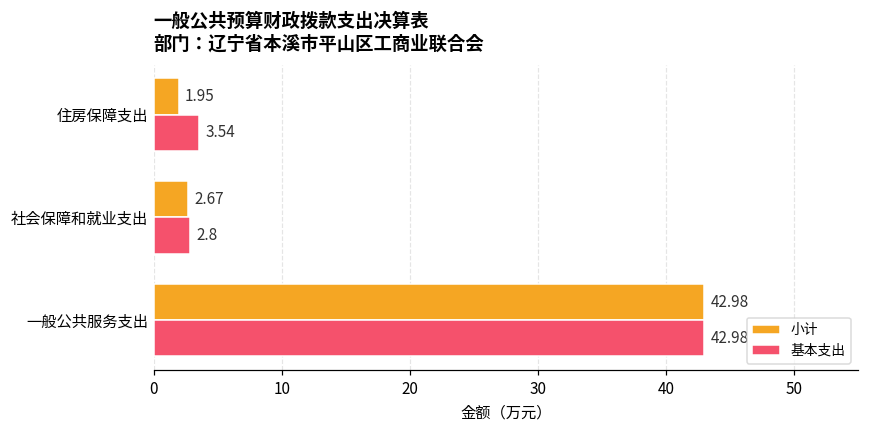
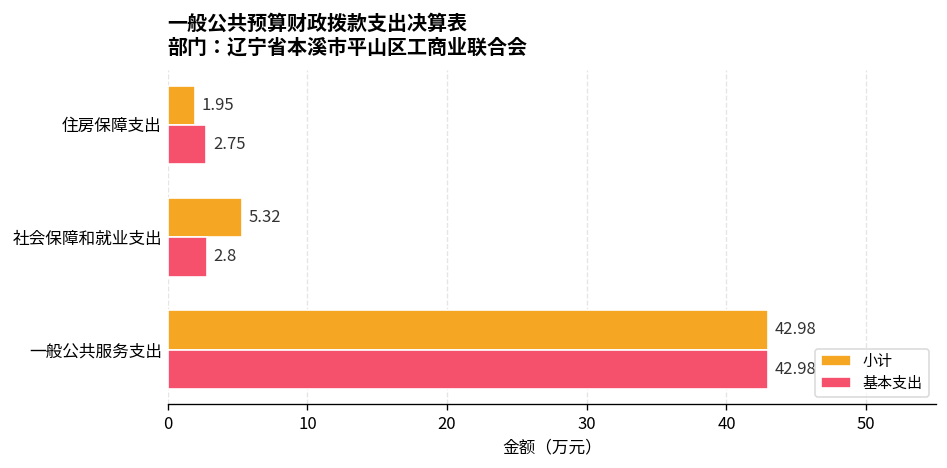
基本支出, 住房保障支出: 3.54 -> 2.75
小计, 社会保障和就业支出: 2.67 -> 5.32
